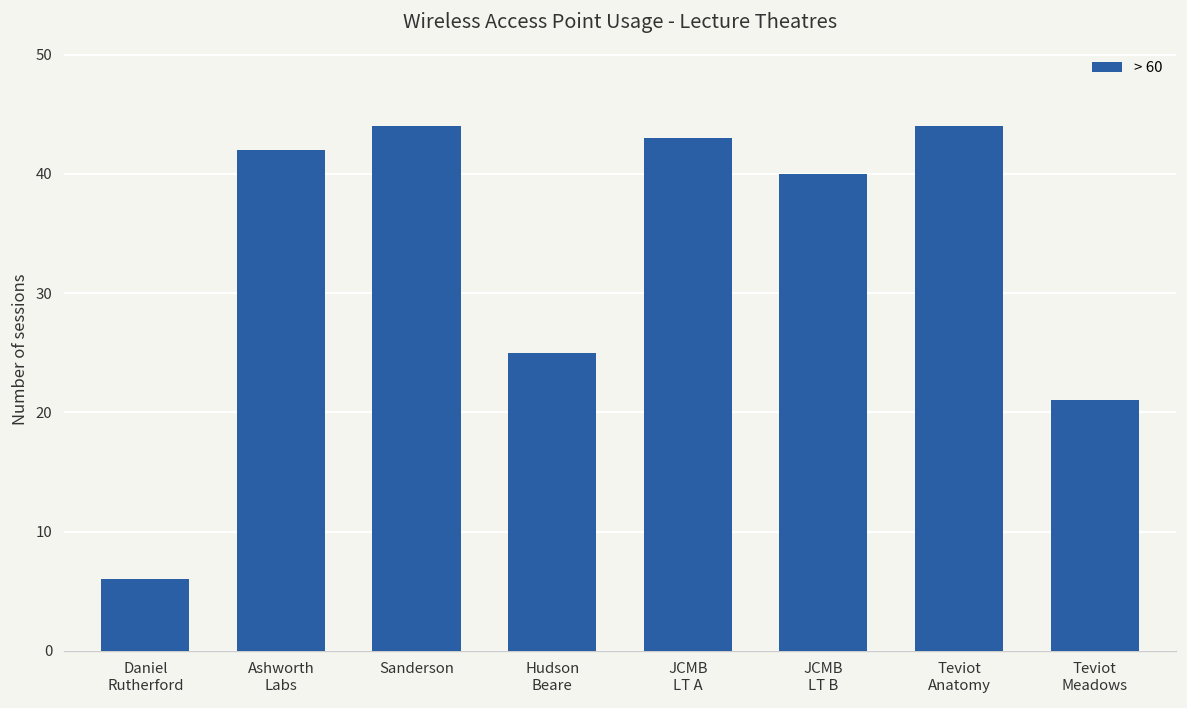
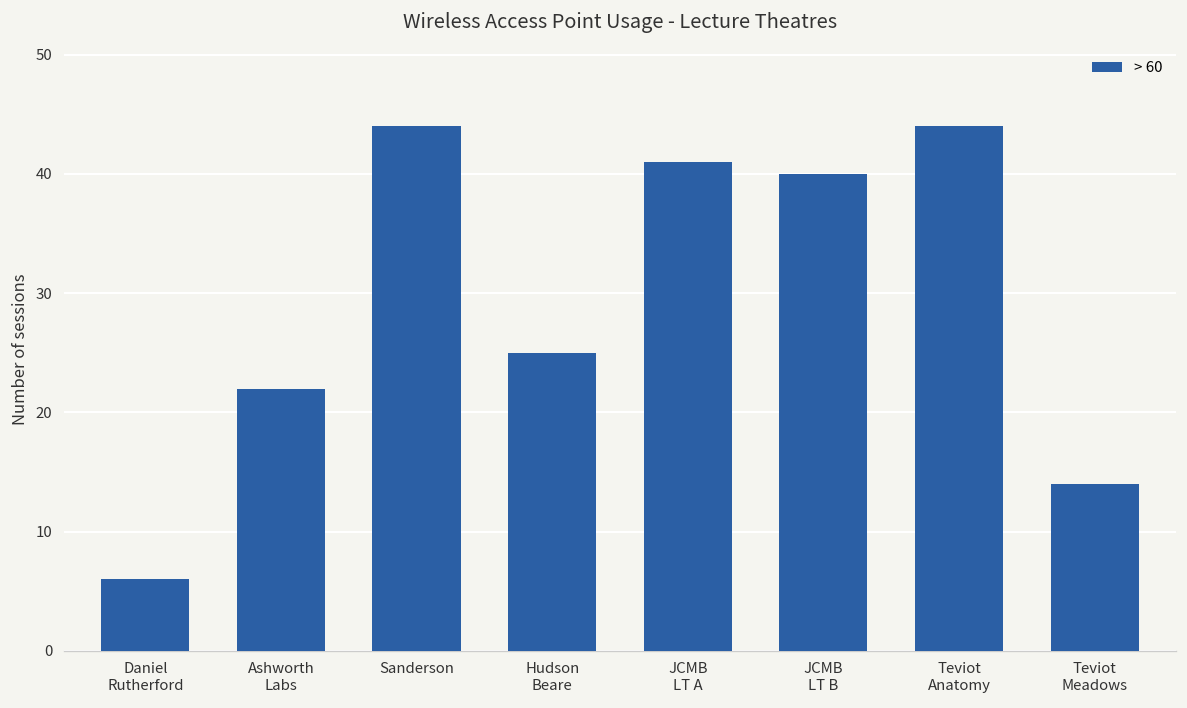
Ashworth Labs: 42 -> 22
JCMB LT A: 43 -> 41
Teviot Meadows: 21 -> 14
